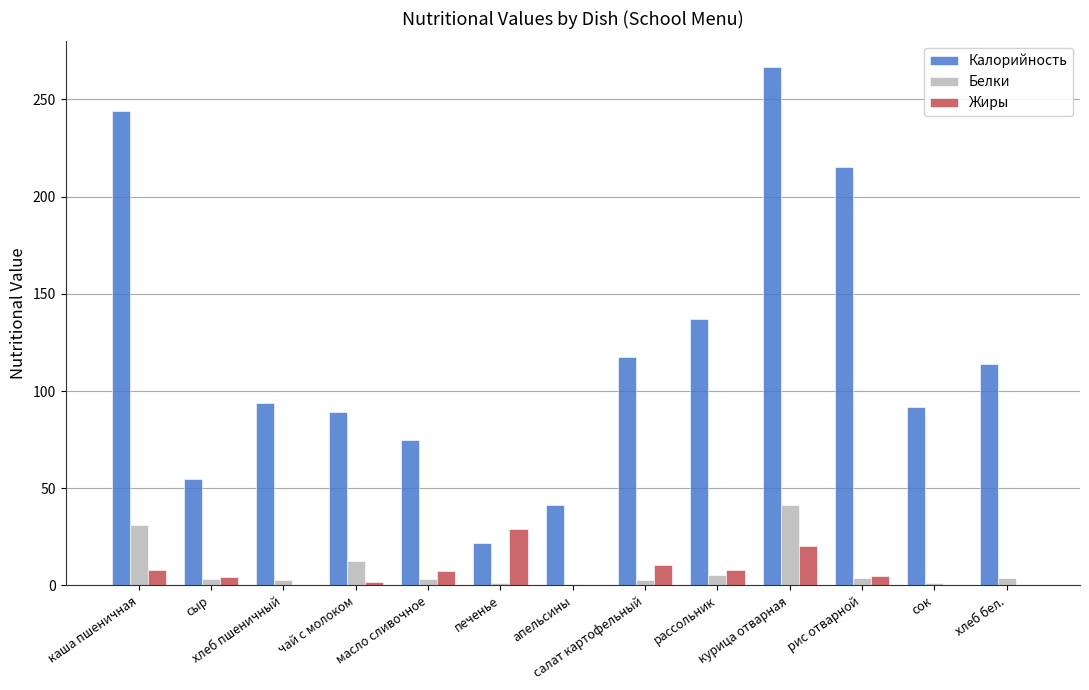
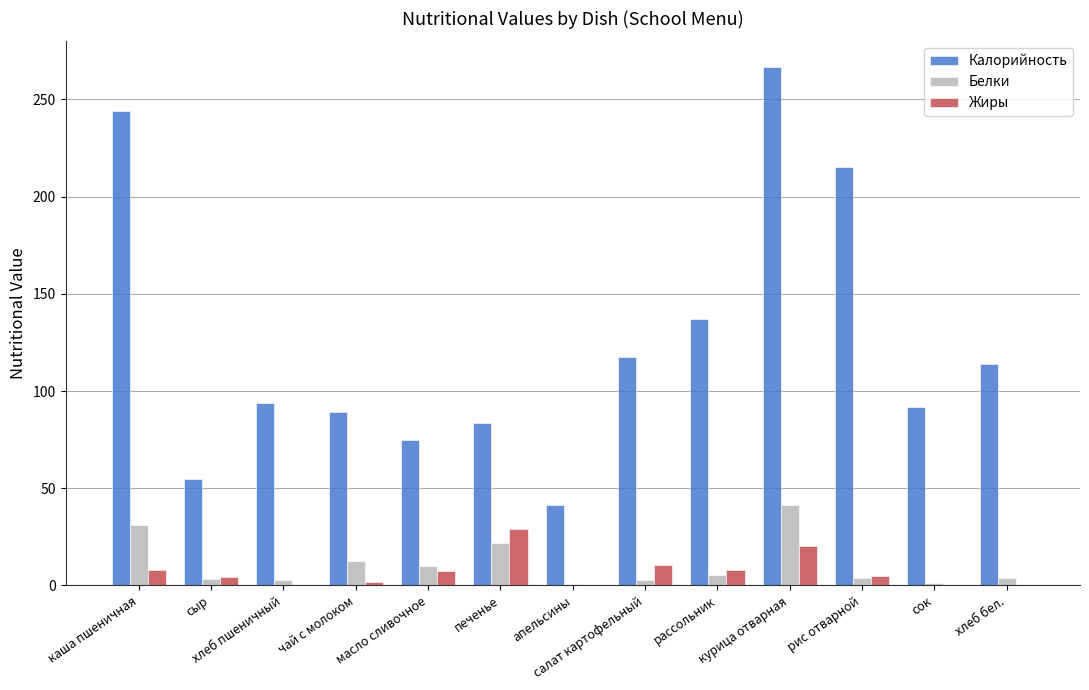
Белки, масло сливочное: 4 -> 10
Калорийность, печенье: 22 -> 83
Белки, печенье: 2 -> 22
